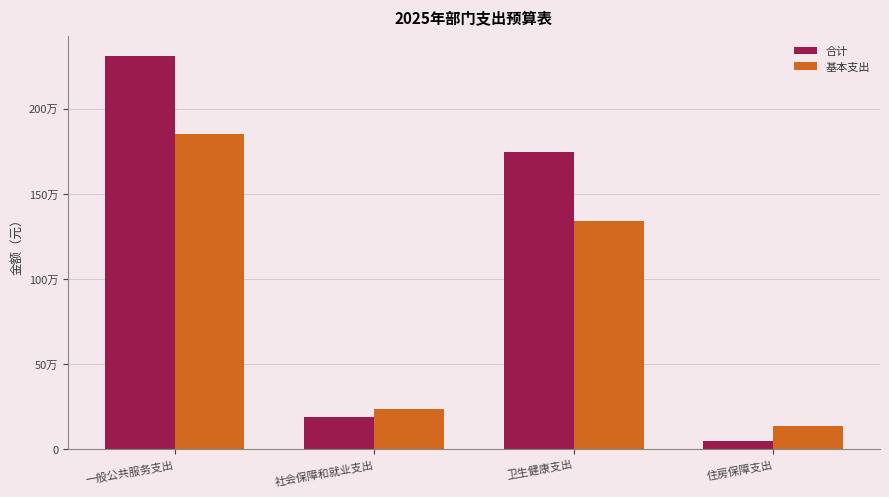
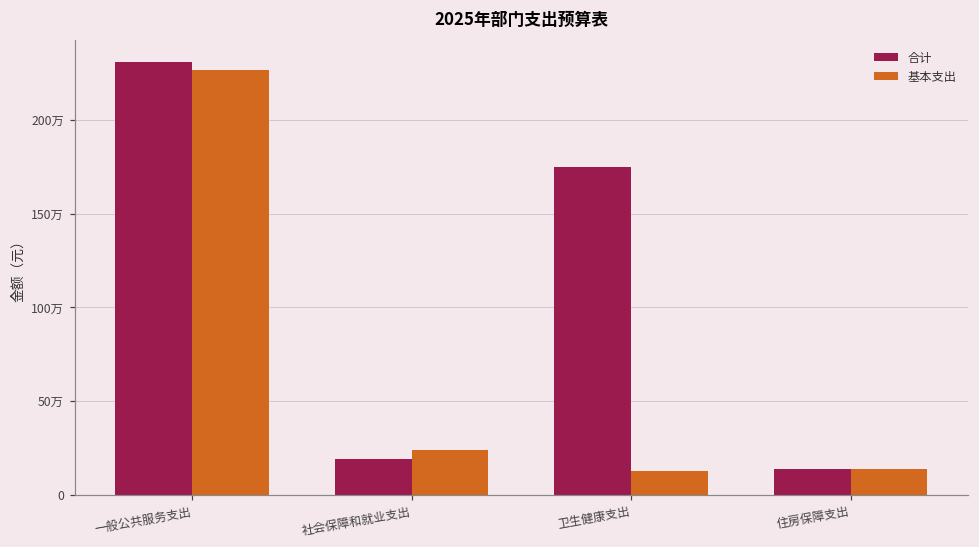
基本支出, 一般公共服务支出: 185万 -> 227万
基本支出, 卫生健康支出: 134万 -> 13万
合计, 住房保障支出: 5万 -> 14万
